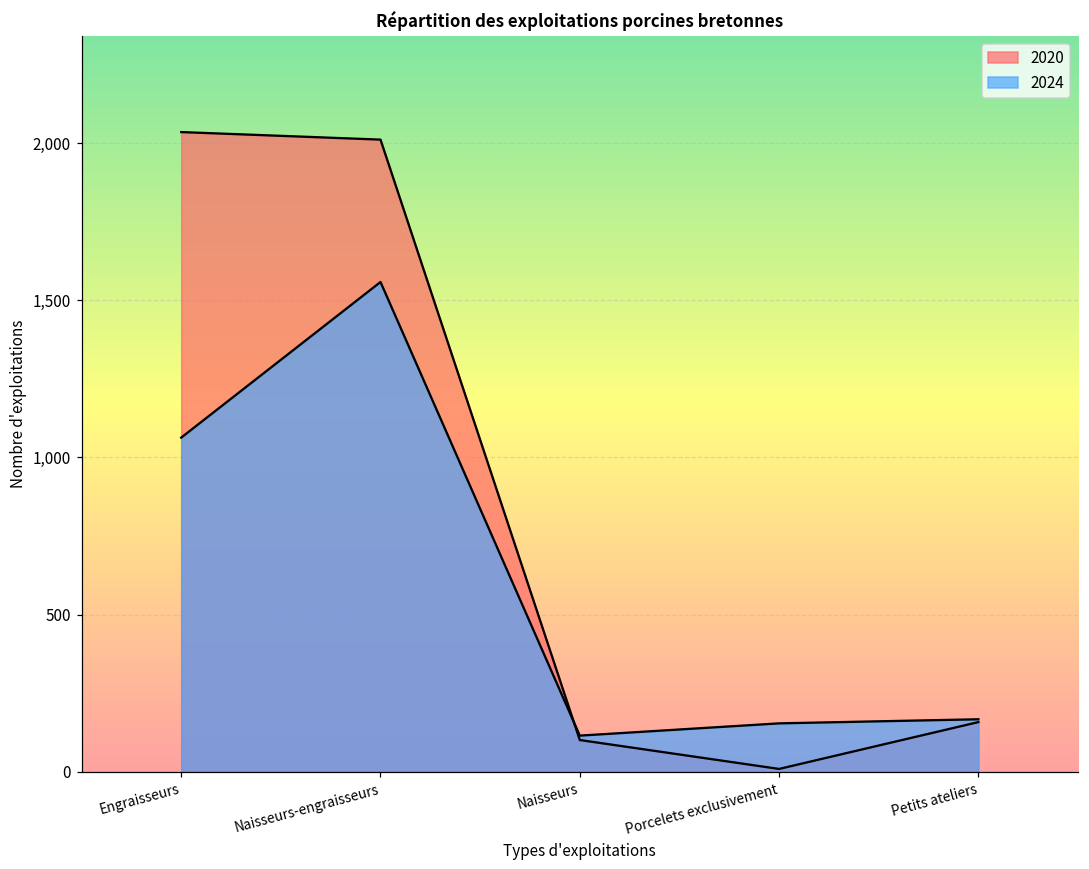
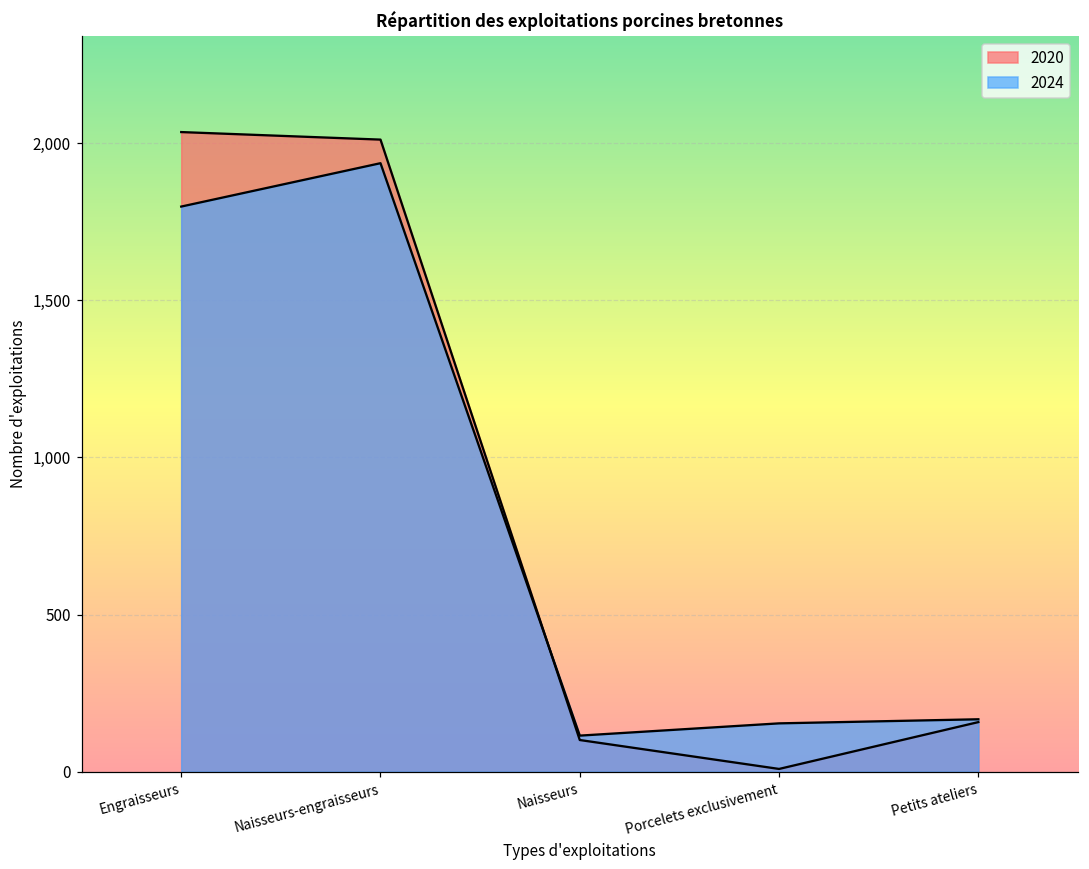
2024, Engraisseurs: 1,060 -> 1,800
2024, Naisseurs-engraisseurs: 1,560 -> 1,940
